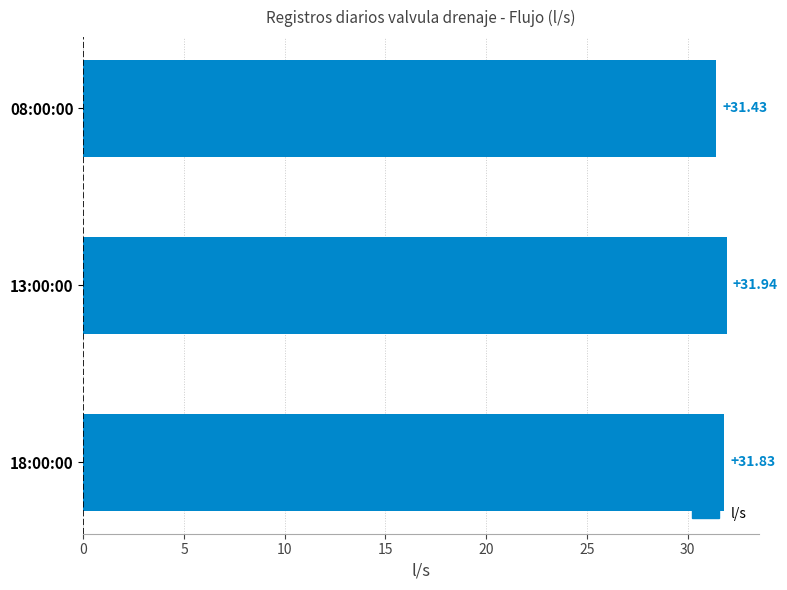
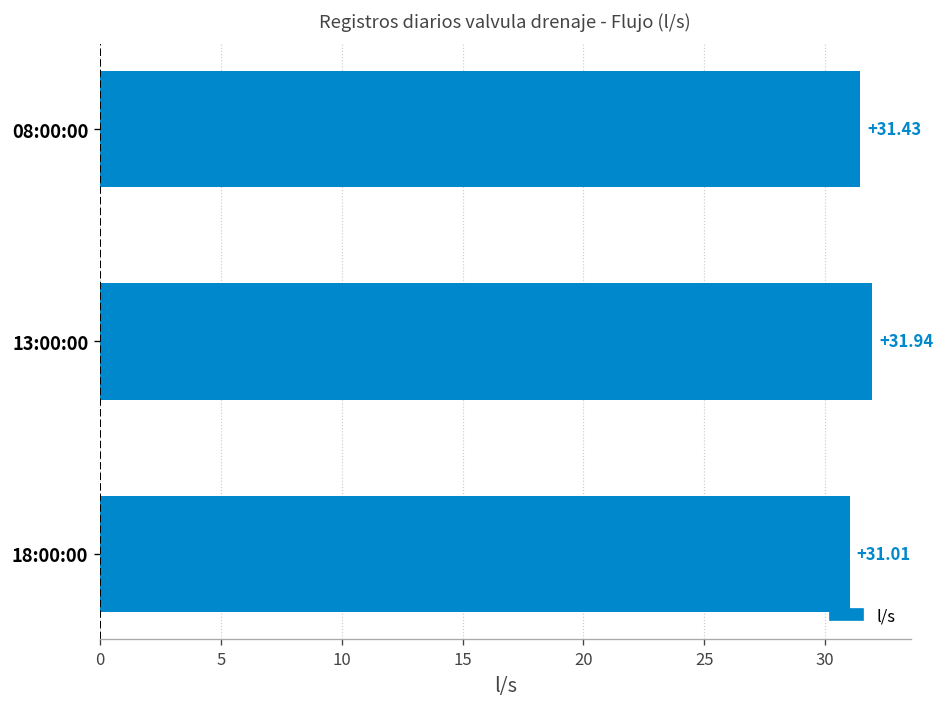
18:00:00: +31.83 -> +31.01
